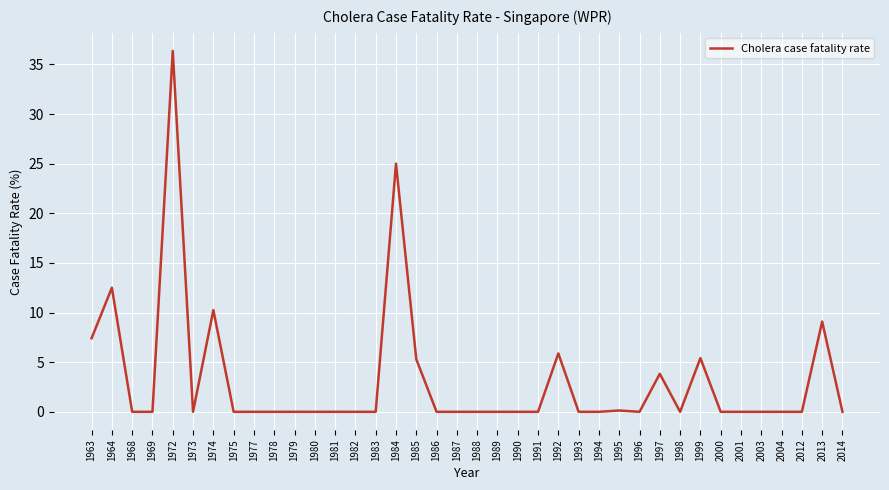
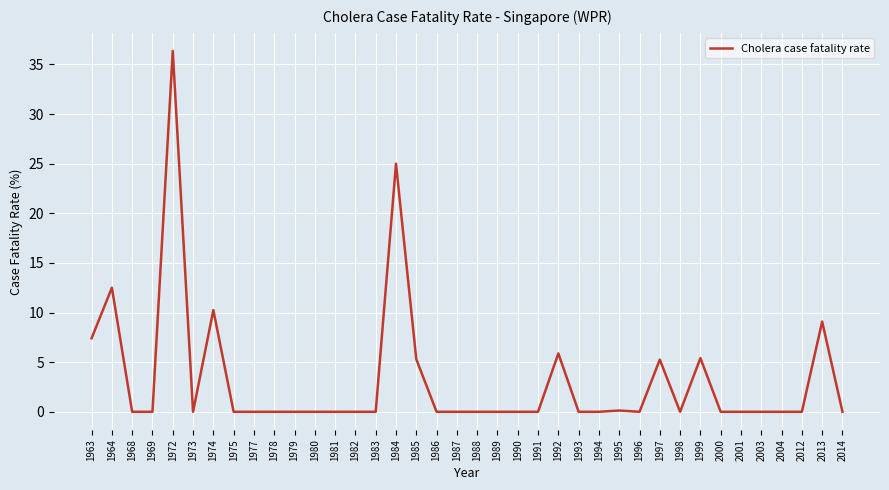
1997: 4 -> 5
